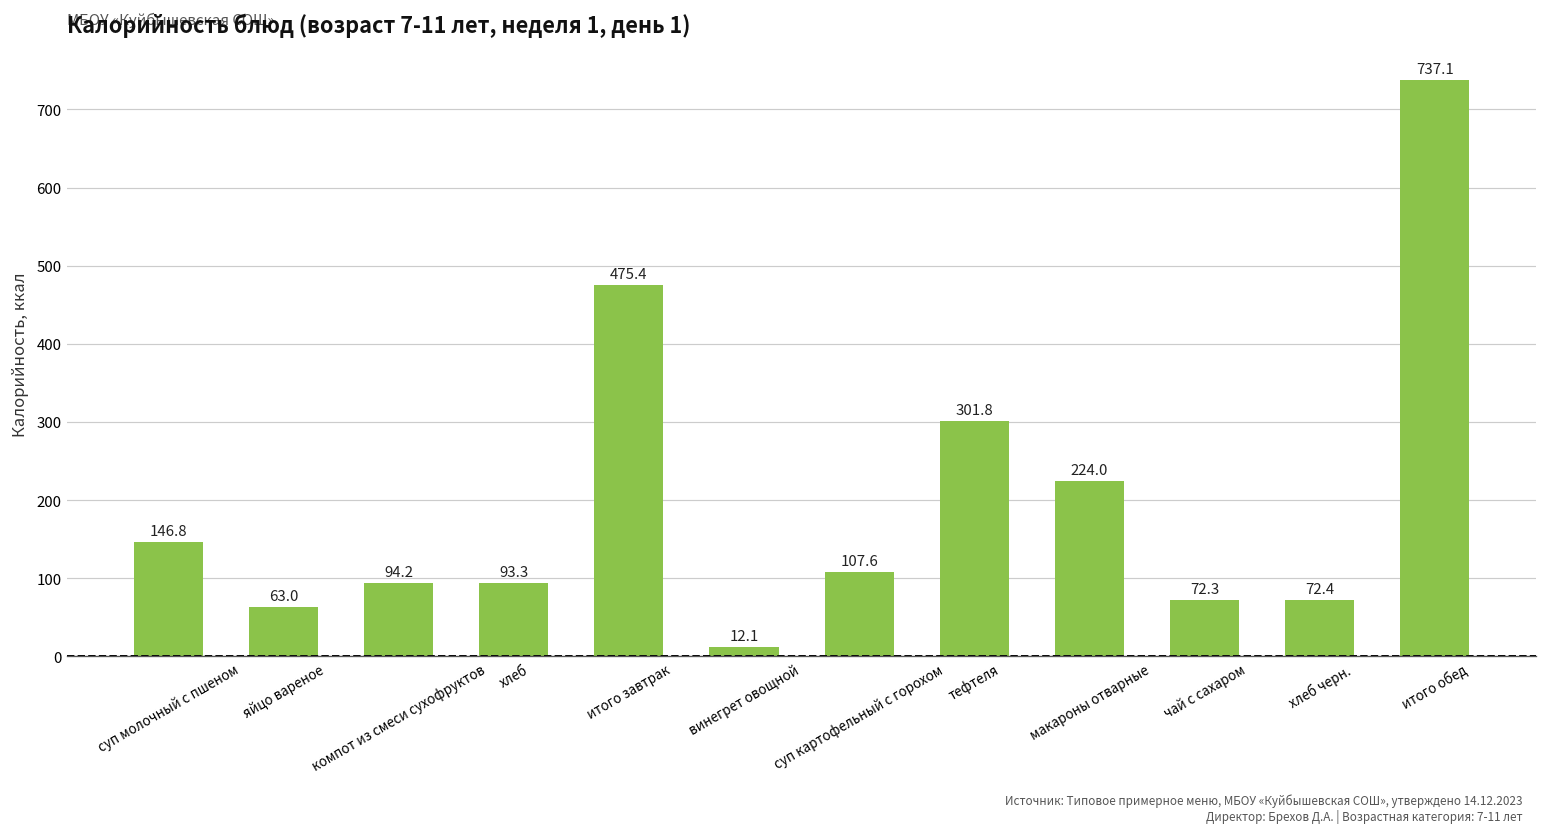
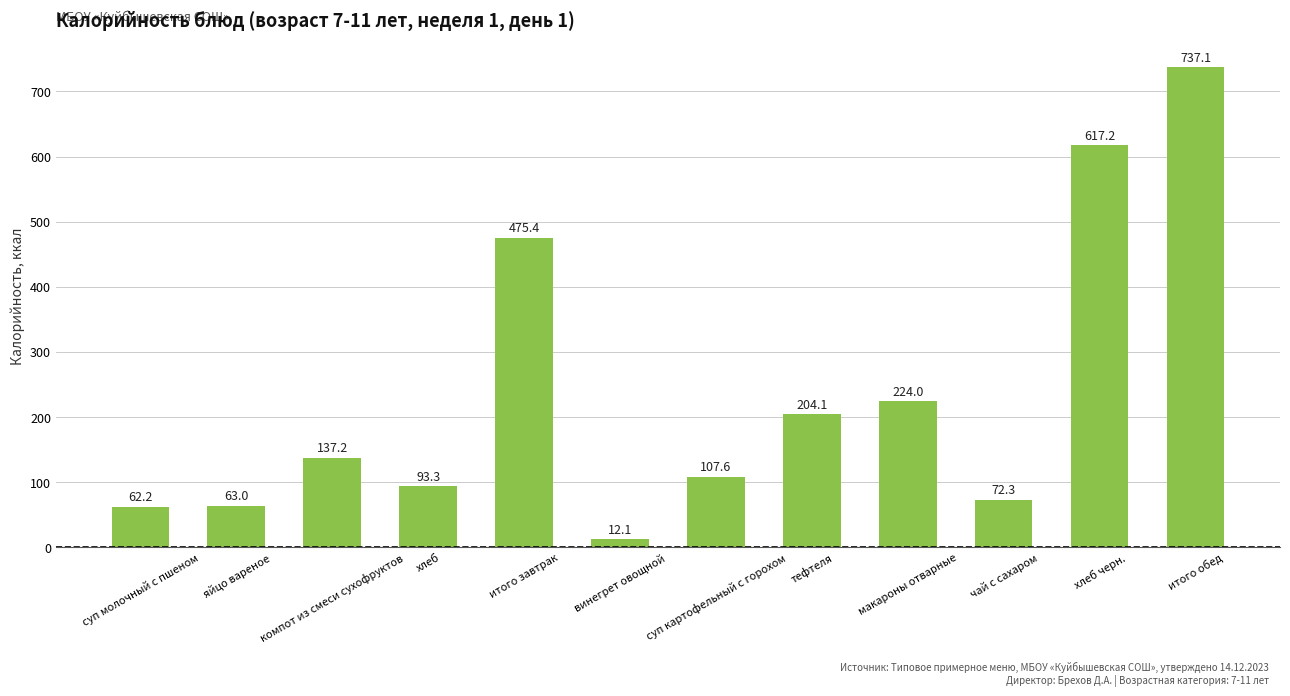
суп молочный с пшеном: 146.8 -> 62.2
компот из смеси сухофруктов: 94.2 -> 137.2
тефтеля: 301.8 -> 204.1
хлеб черн.: 72.4 -> 617.2
